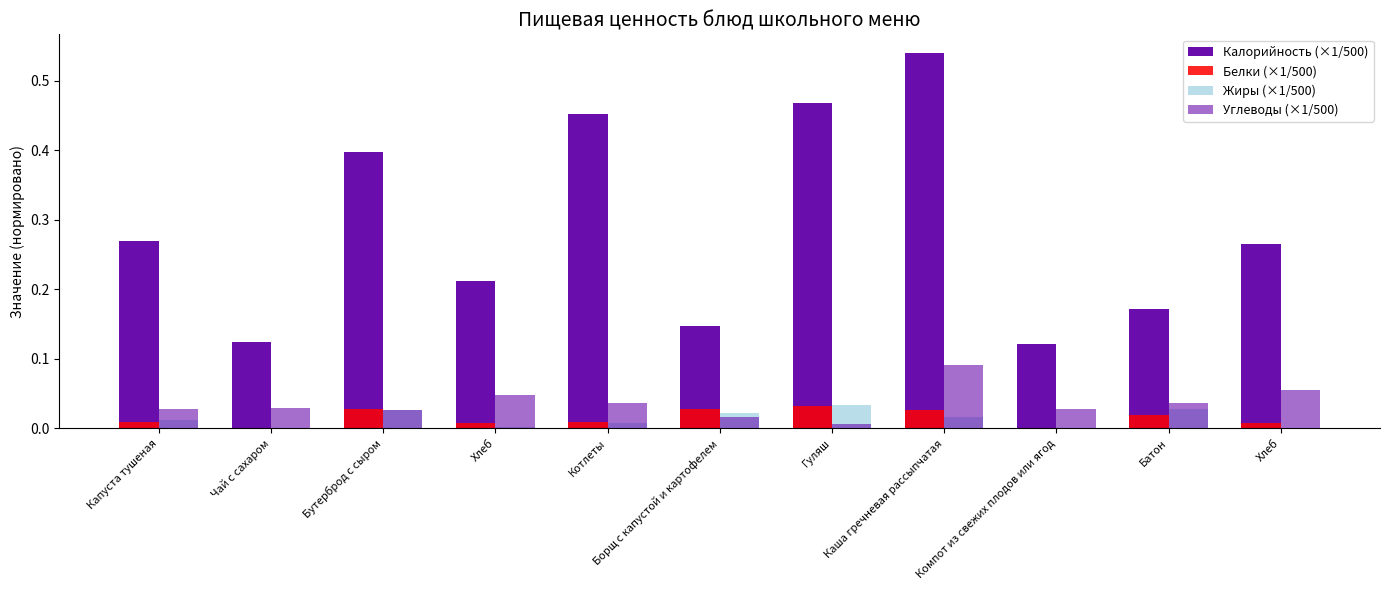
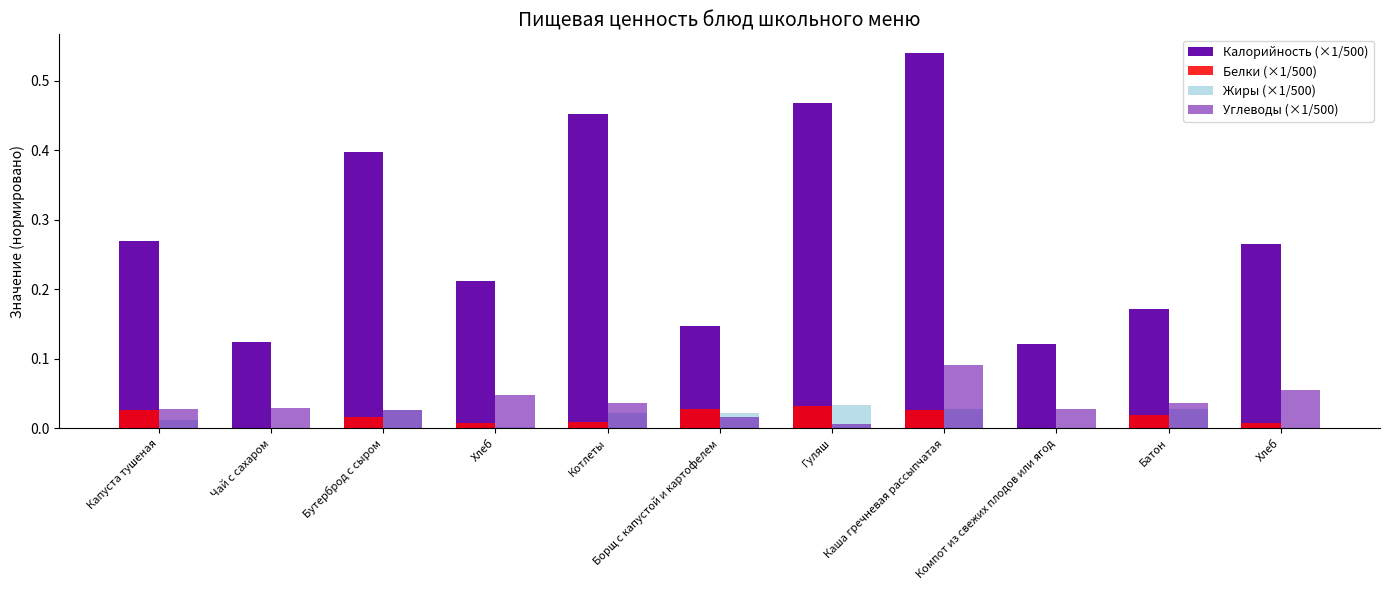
Белки (×1/500), Капуста тушеная: 0.01 -> 0.03
Белки (×1/500), Бутерброд с сыром: 0.03 -> 0.02
Жиры (×1/500), Котлеты: 0.01 -> 0.02
Жиры (×1/500), Каша гречневая рассыпчатая: 0.02 -> 0.03
